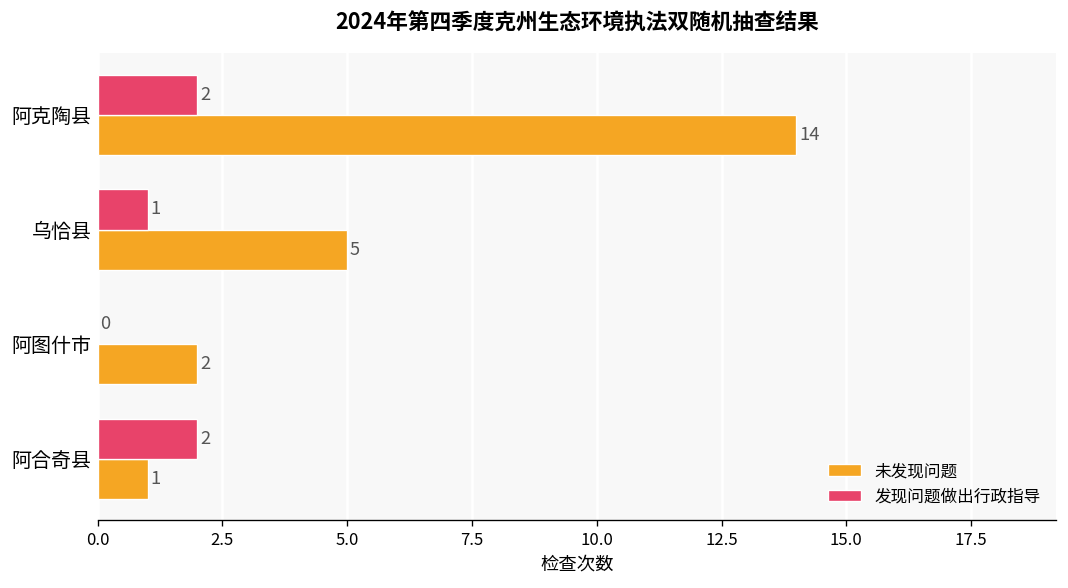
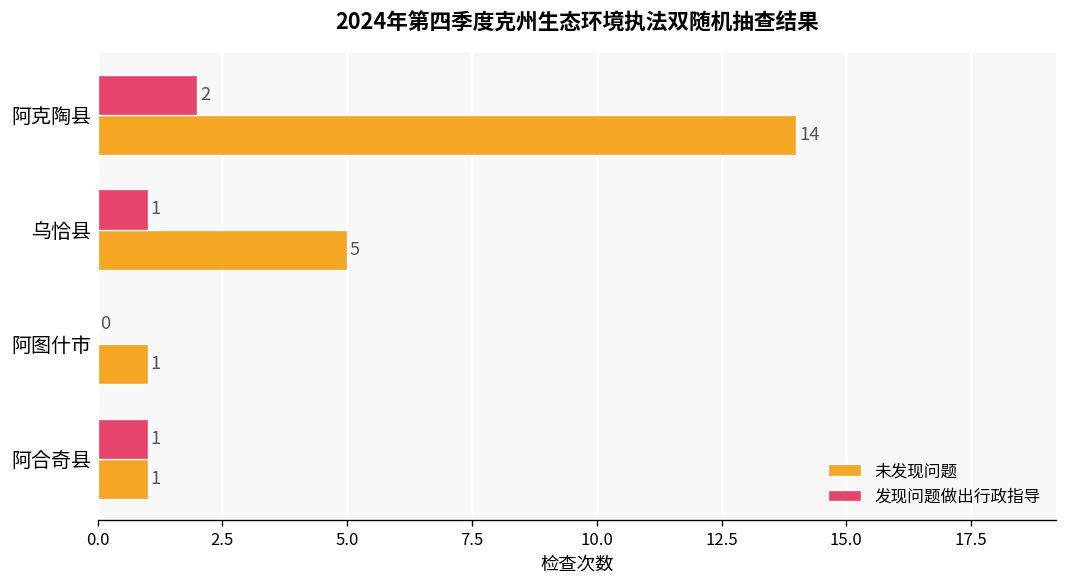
未发现问题, 阿图什市: 2 -> 1
发现问题做出行政指导, 阿合奇县: 2 -> 1
